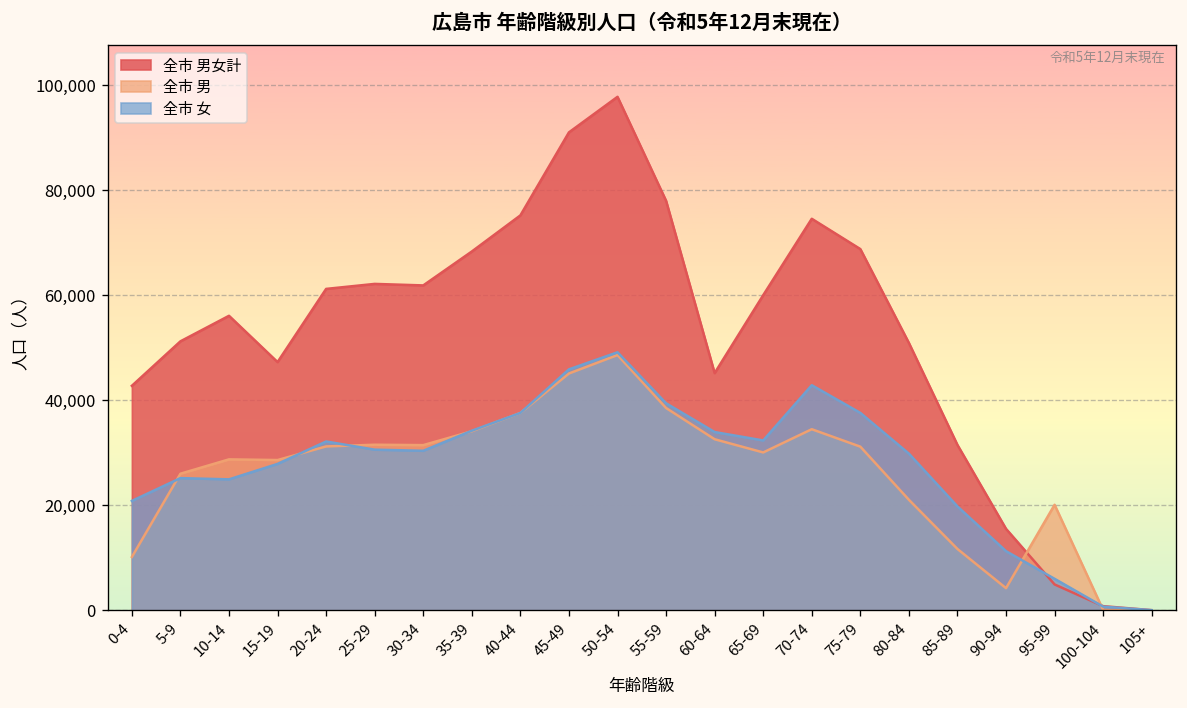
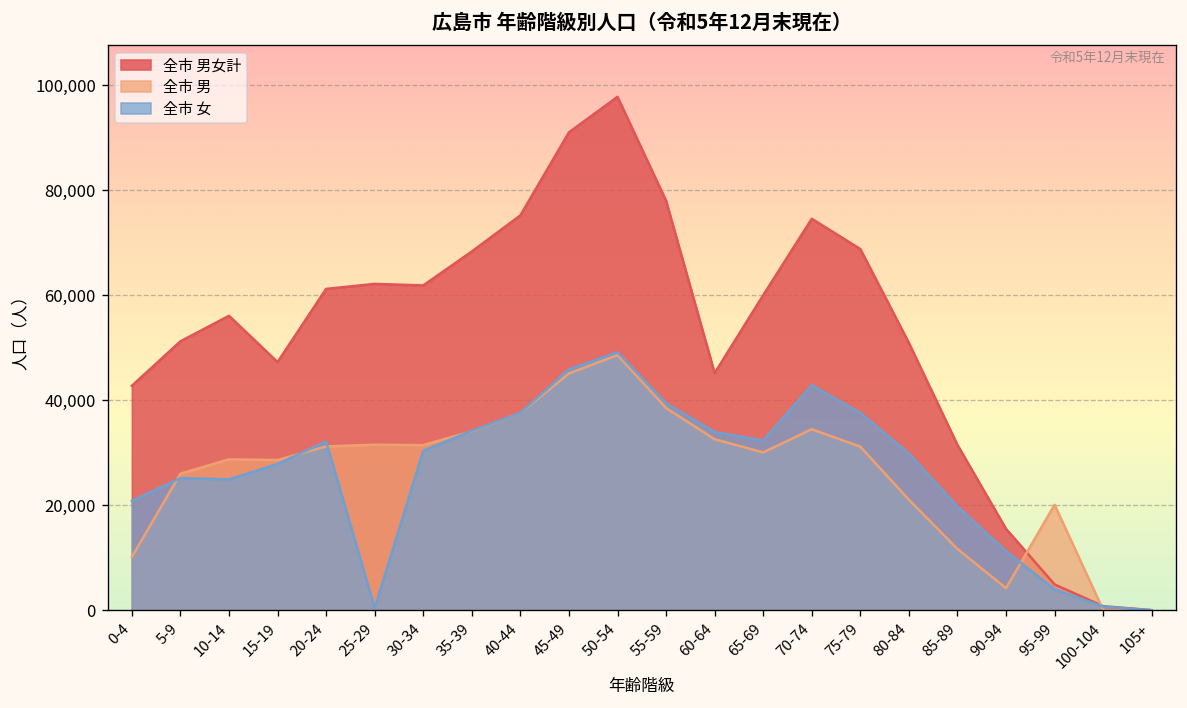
全市 女, 25-29: 31,000 -> 0
全市 女, 95-99: 6,000 -> 4,000
